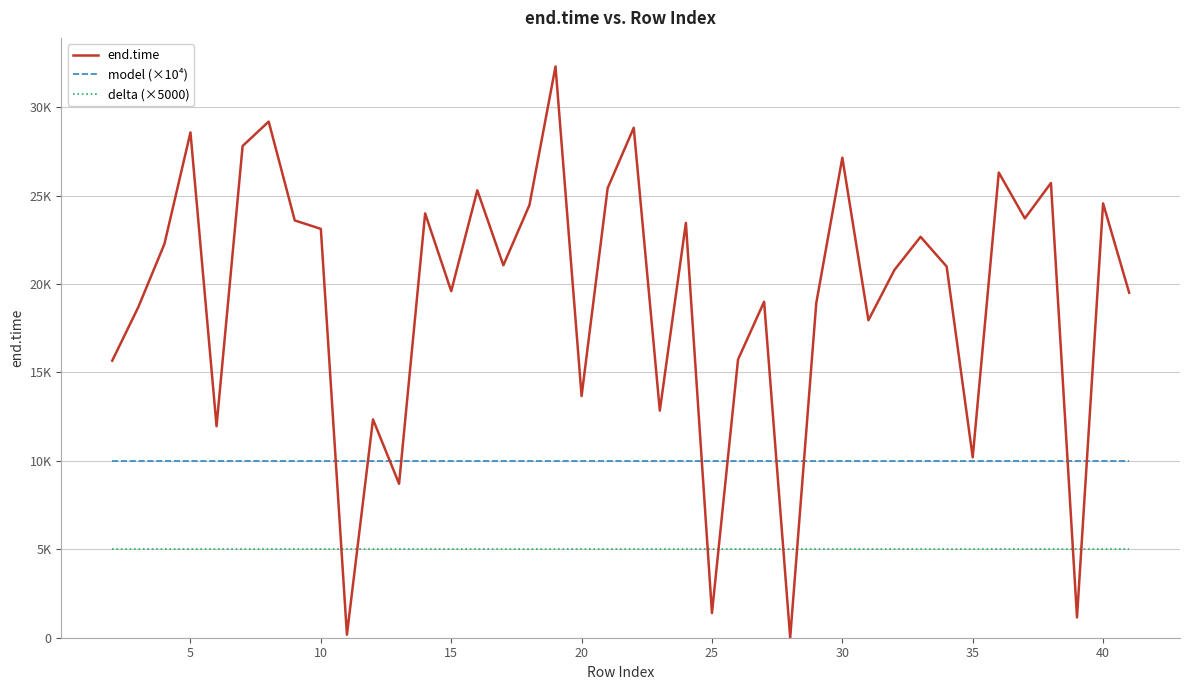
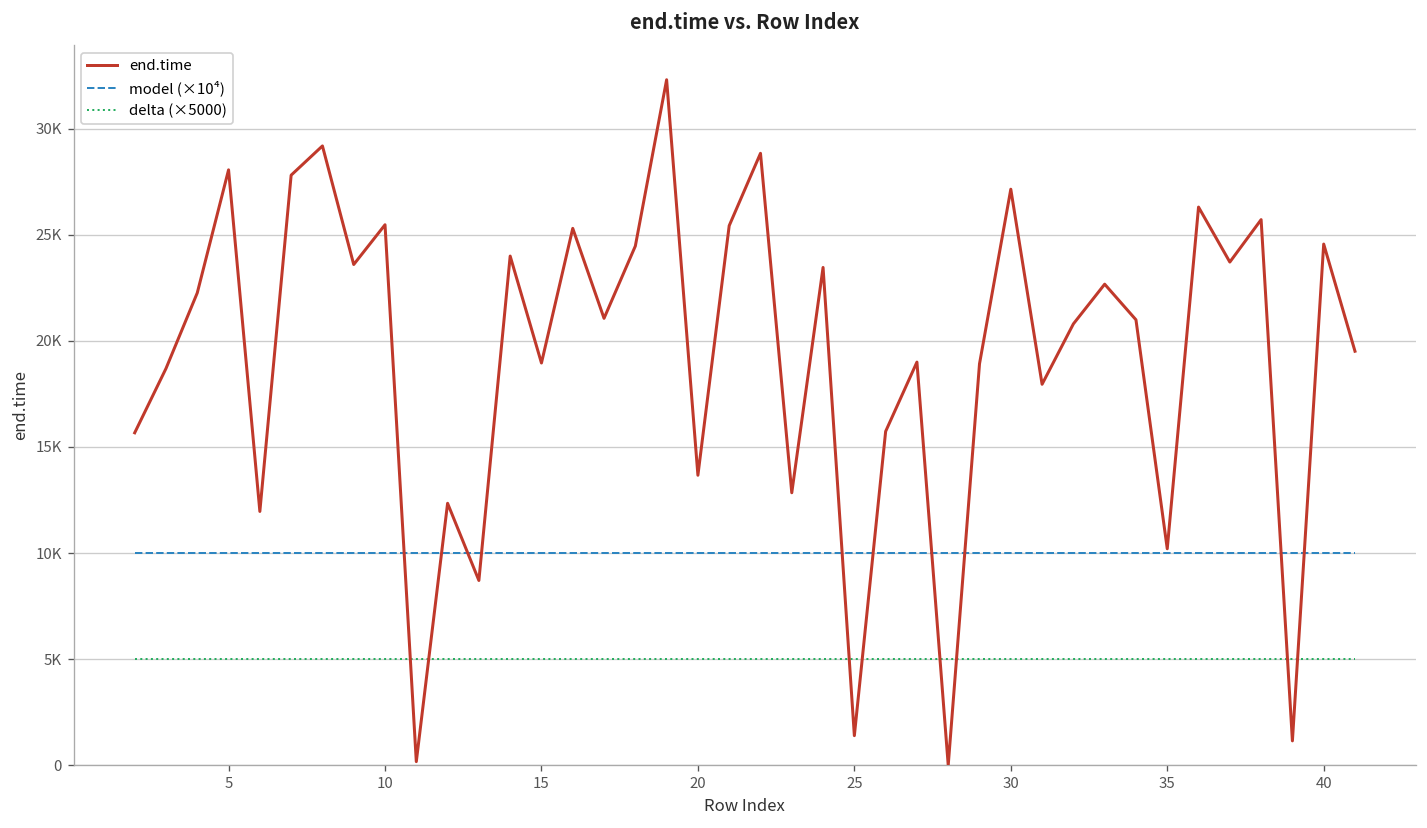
end.time, 5: 28600 -> 28100
end.time, 10: 23100 -> 25500
end.time, 15: 19600 -> 19000
